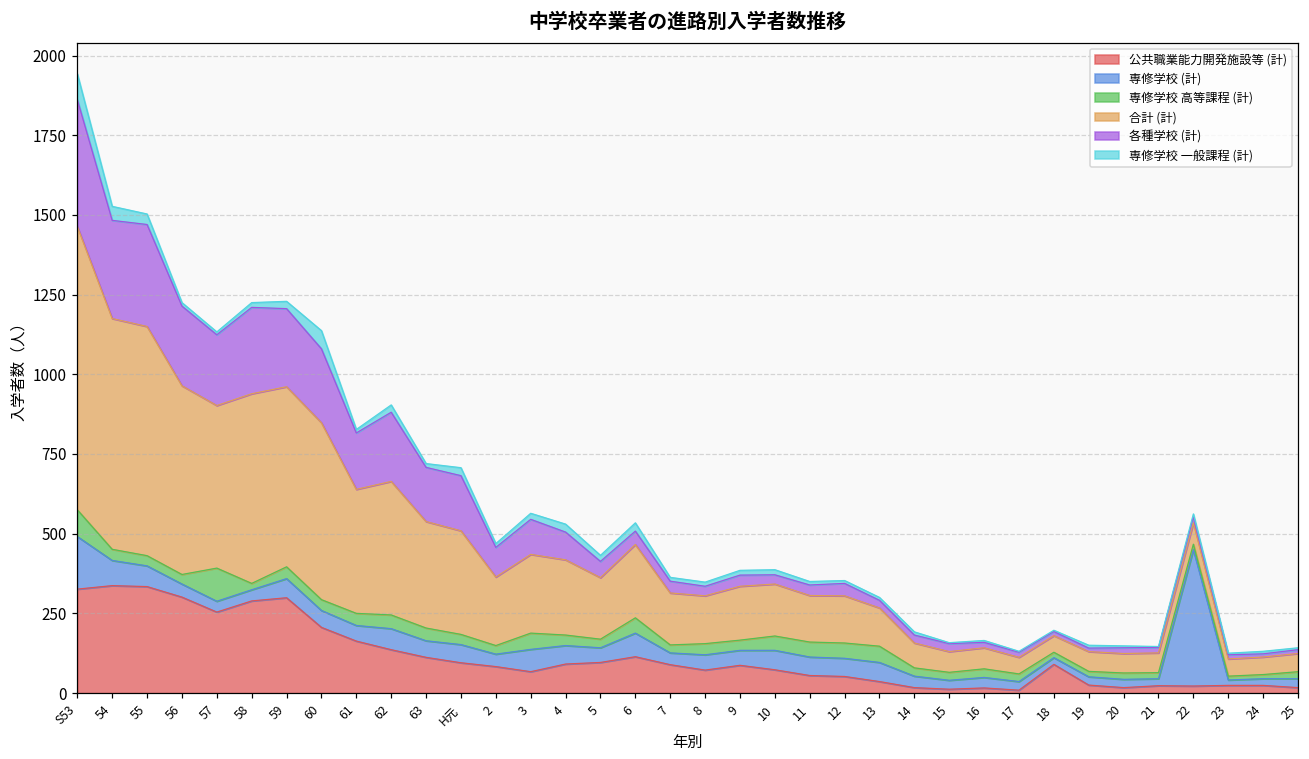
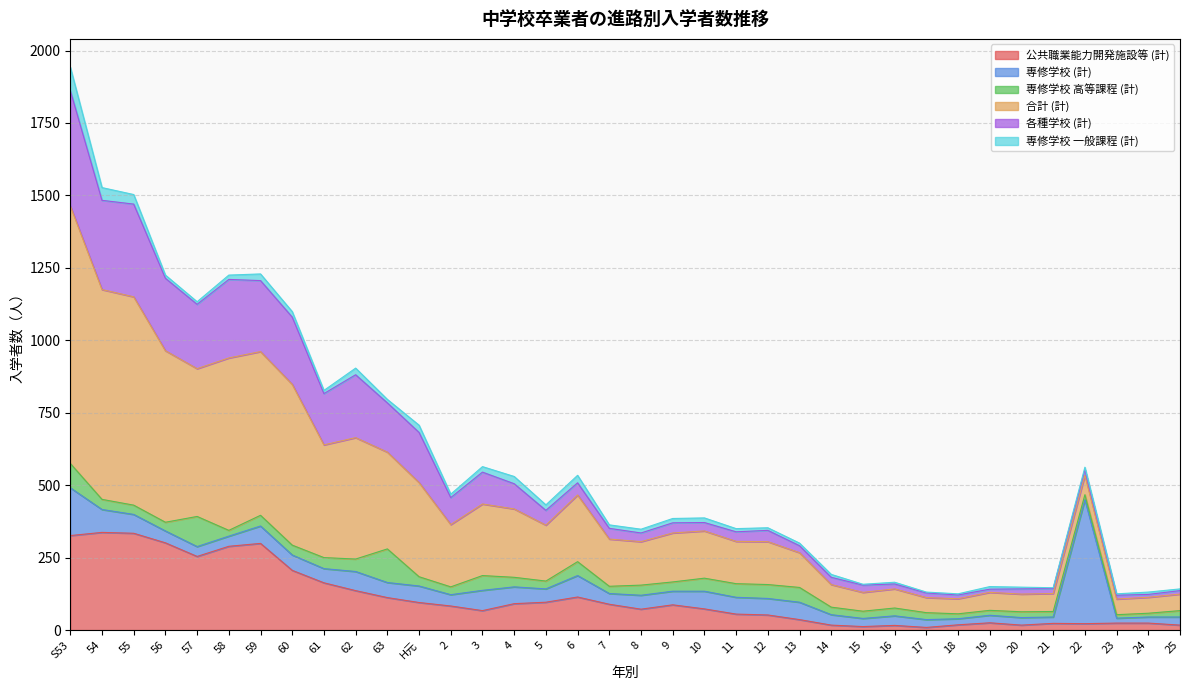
専修学校 一般課程 (計), 60: 60 -> 20
専修学校 高等課程 (計), 63: 40 -> 120
公共職業能力開発施設等 (計), 18: 90 -> 20
